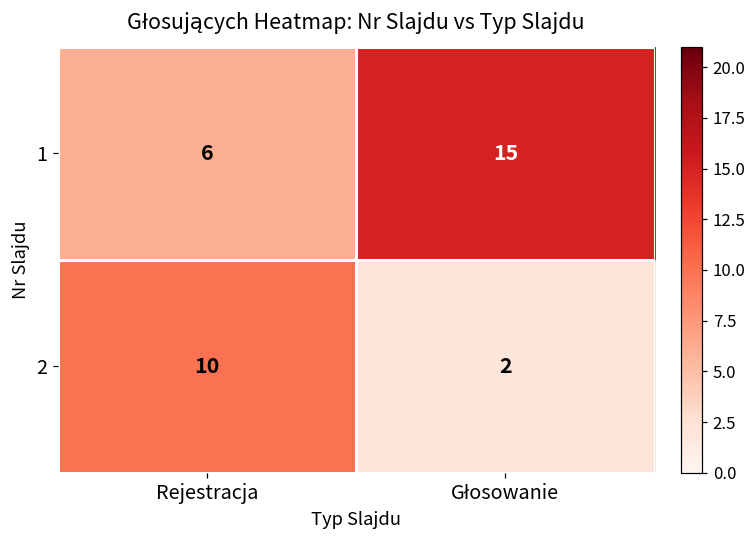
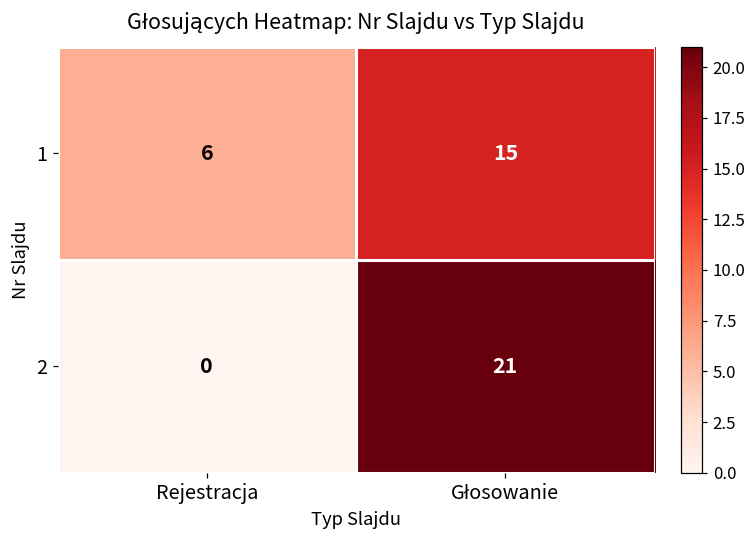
2, Rejestracja: 10 -> 0
2, Głosowanie: 2 -> 21
